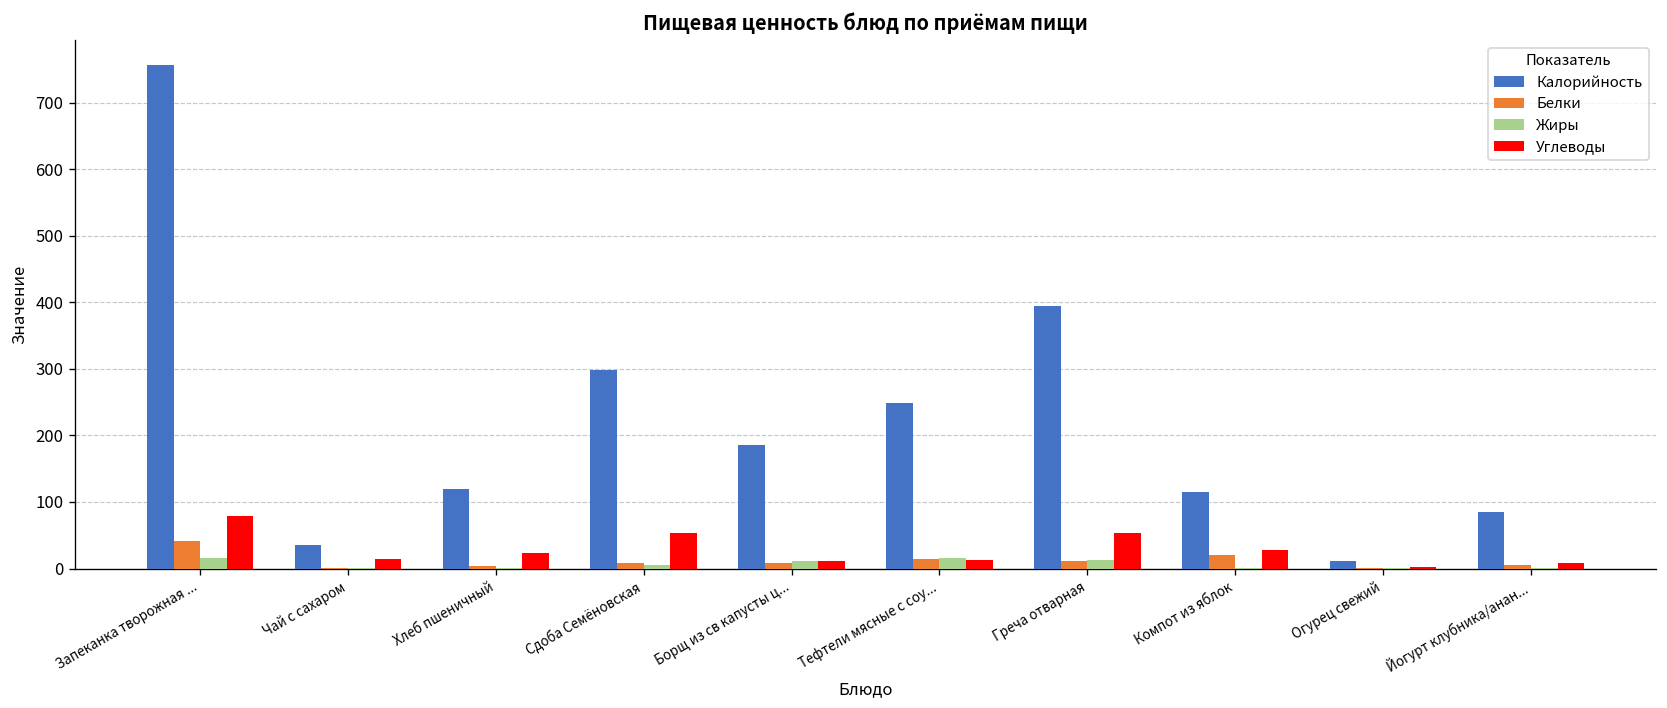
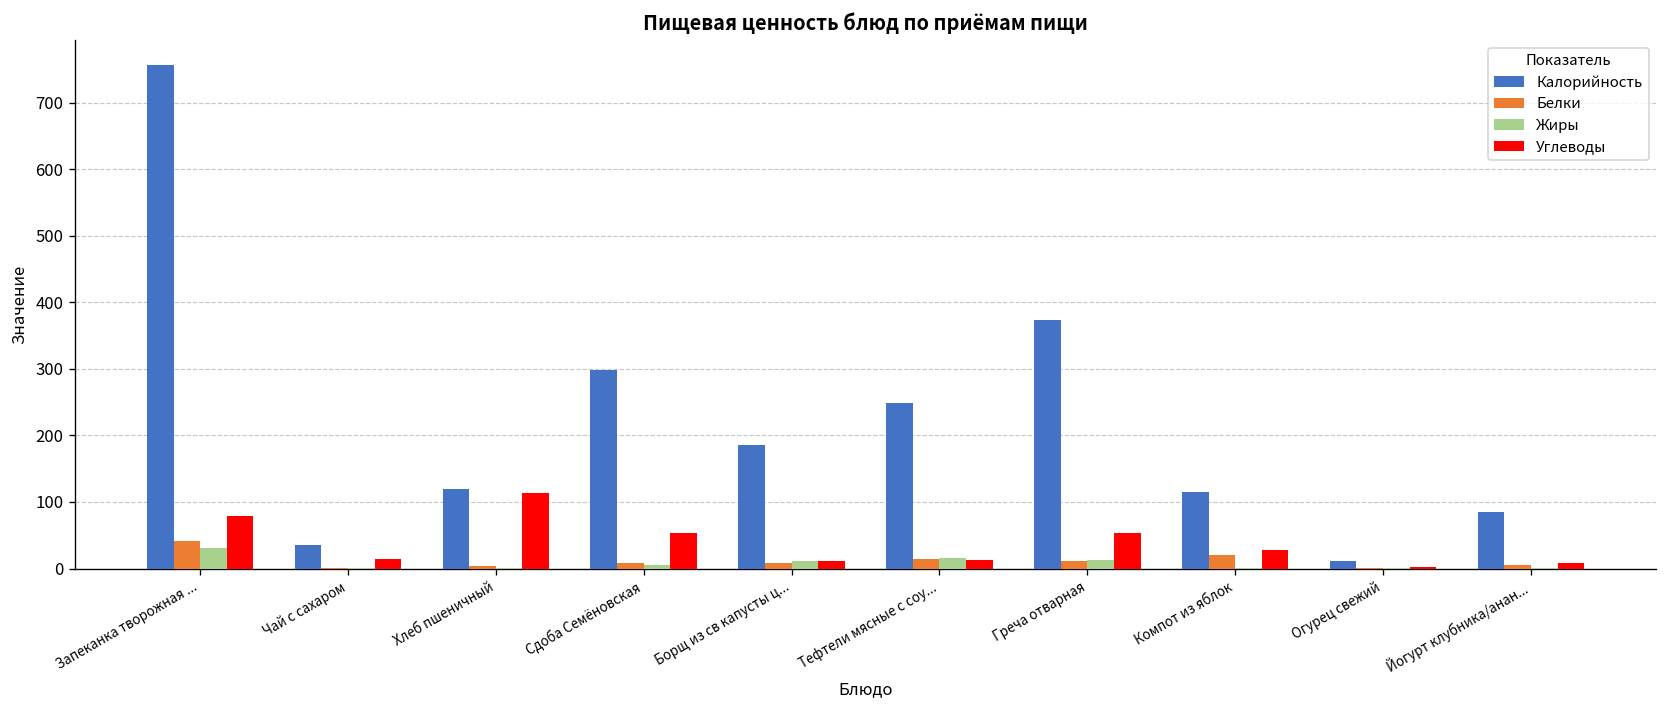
Жиры, Запеканка творожная ...: 20 -> 30
Углеводы, Хлеб пшеничный: 20 -> 110
Калорийность, Греча отварная: 390 -> 370
